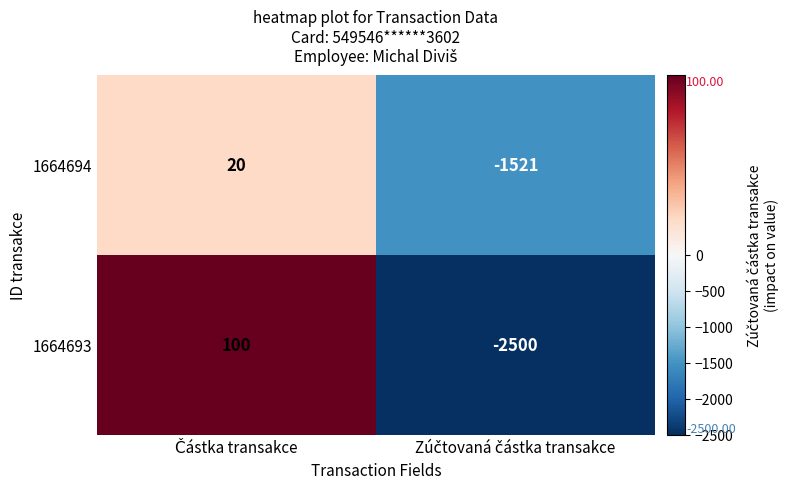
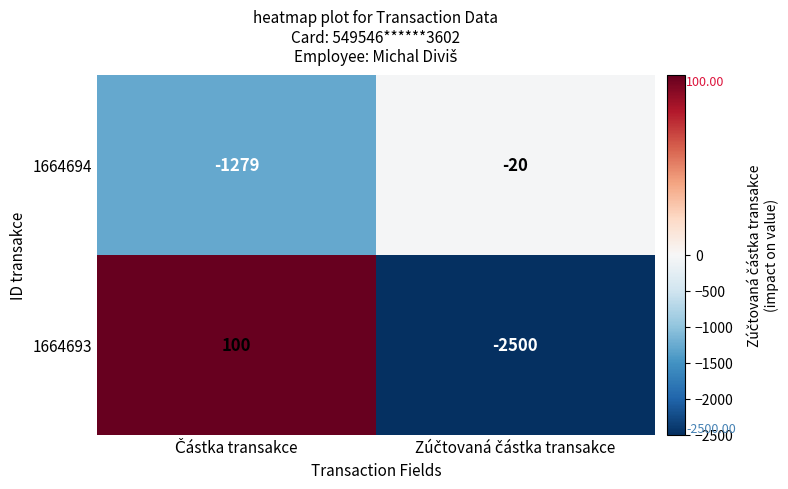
1664694, Částka transakce: 20 -> -1279
1664694, Zúčtovaná částka transakce: -1521 -> -20
